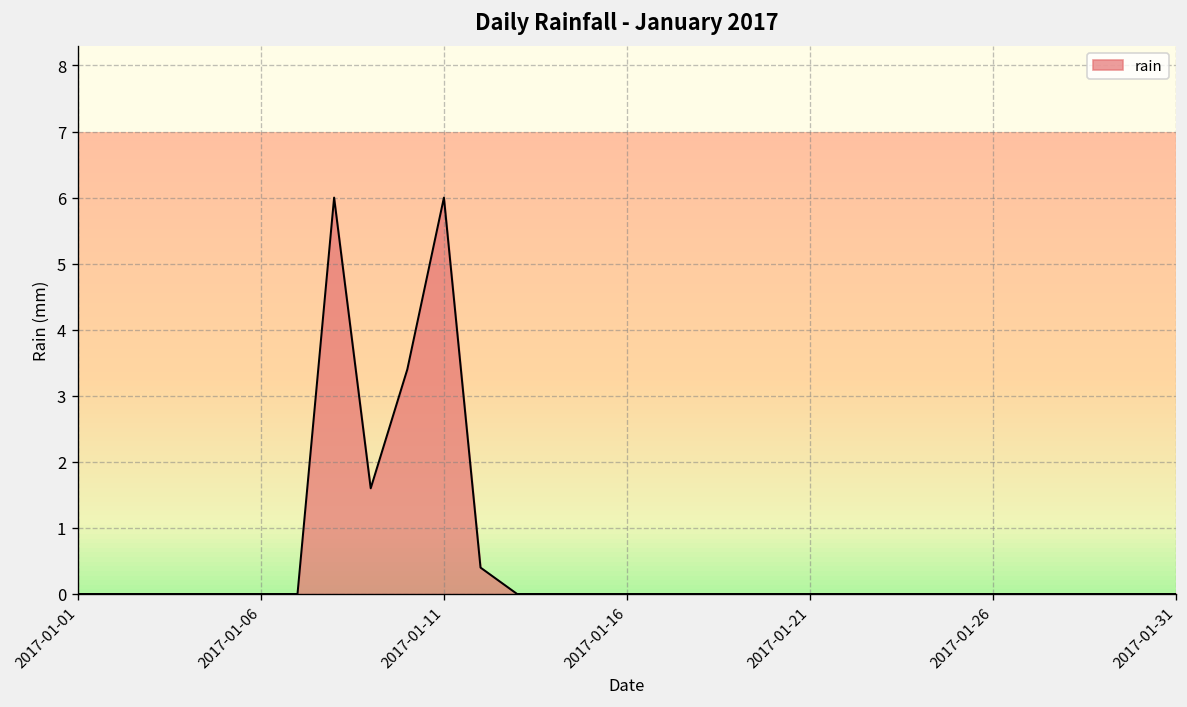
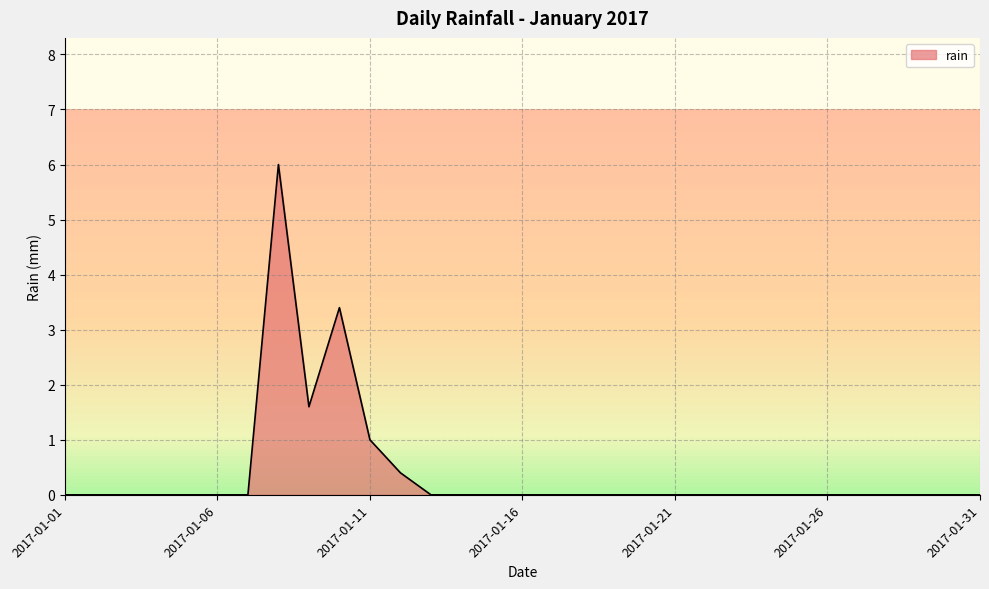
2017-01-11: 6 -> 1
